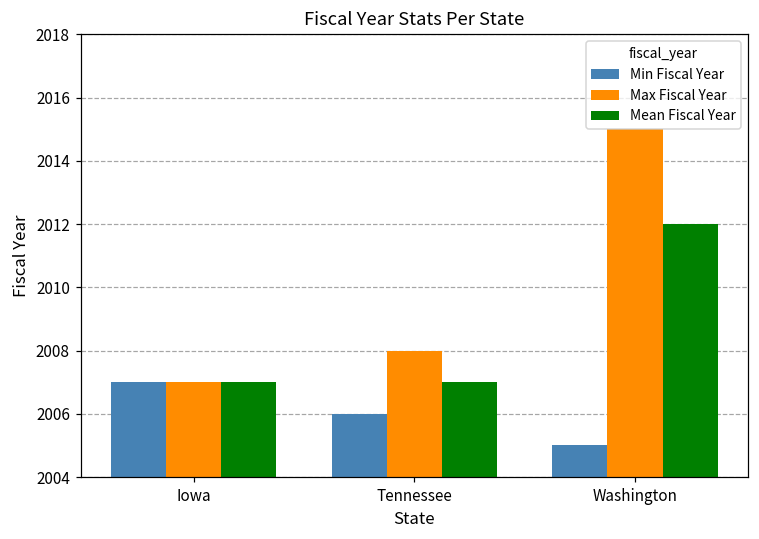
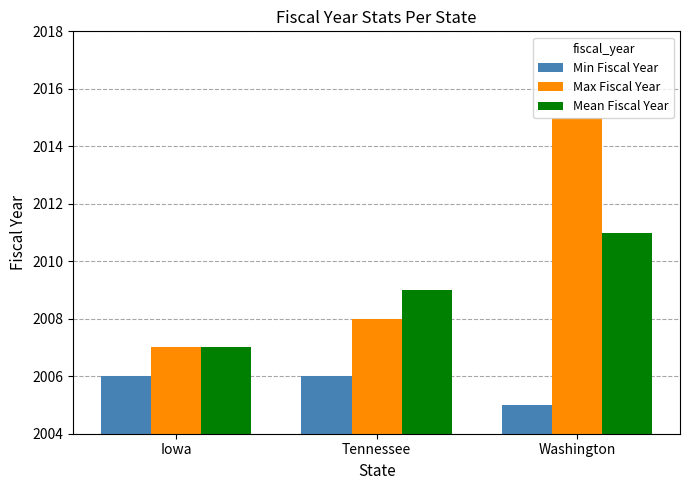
Min Fiscal Year, Iowa: 2007 -> 2006
Mean Fiscal Year, Tennessee: 2007 -> 2009
Mean Fiscal Year, Washington: 2012 -> 2011
